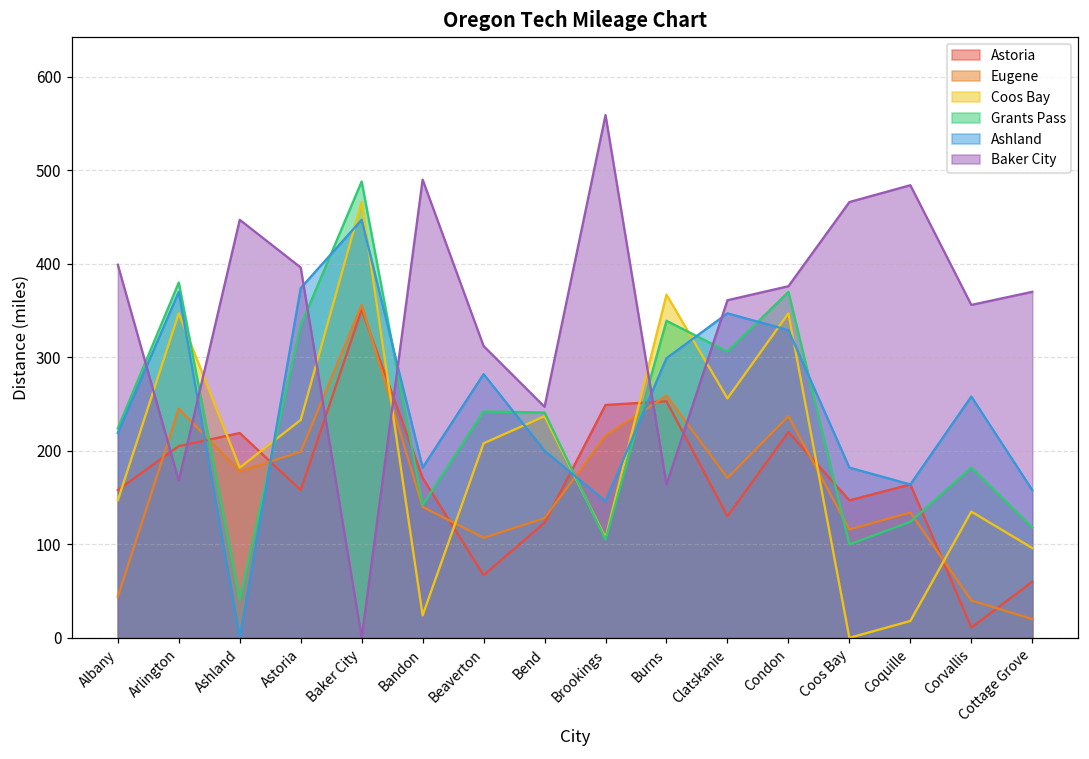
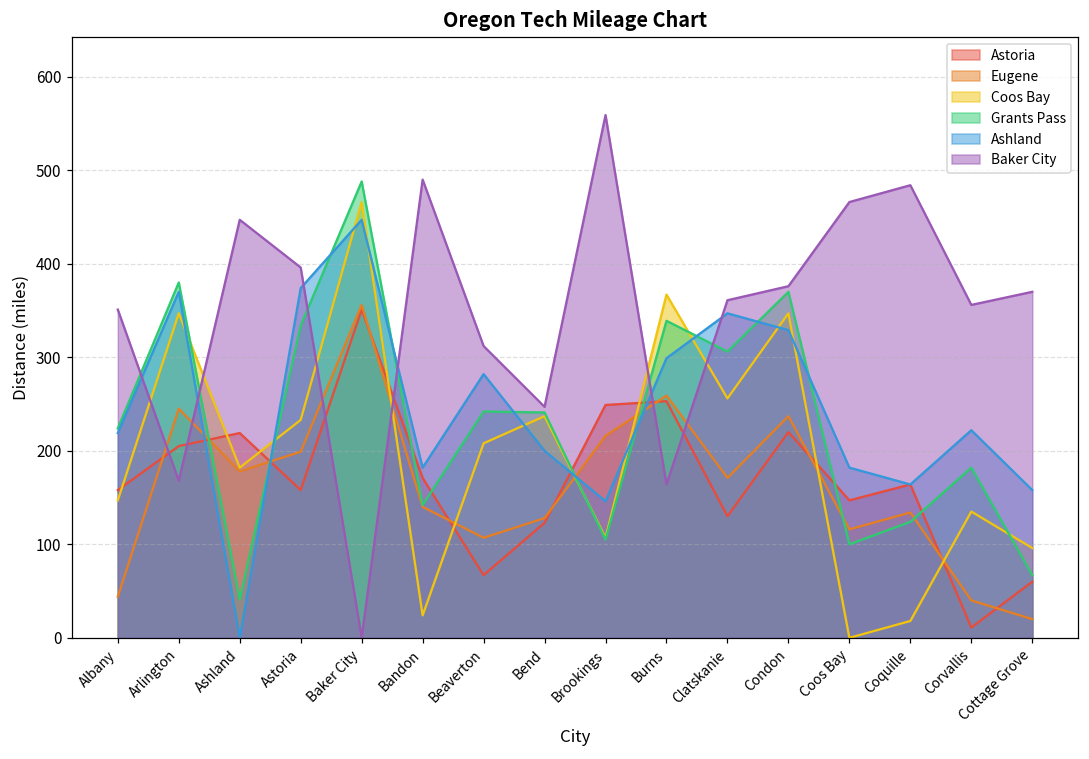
Baker City, Albany: 400 -> 350
Ashland, Corvallis: 260 -> 220
Grants Pass, Cottage Grove: 120 -> 70
